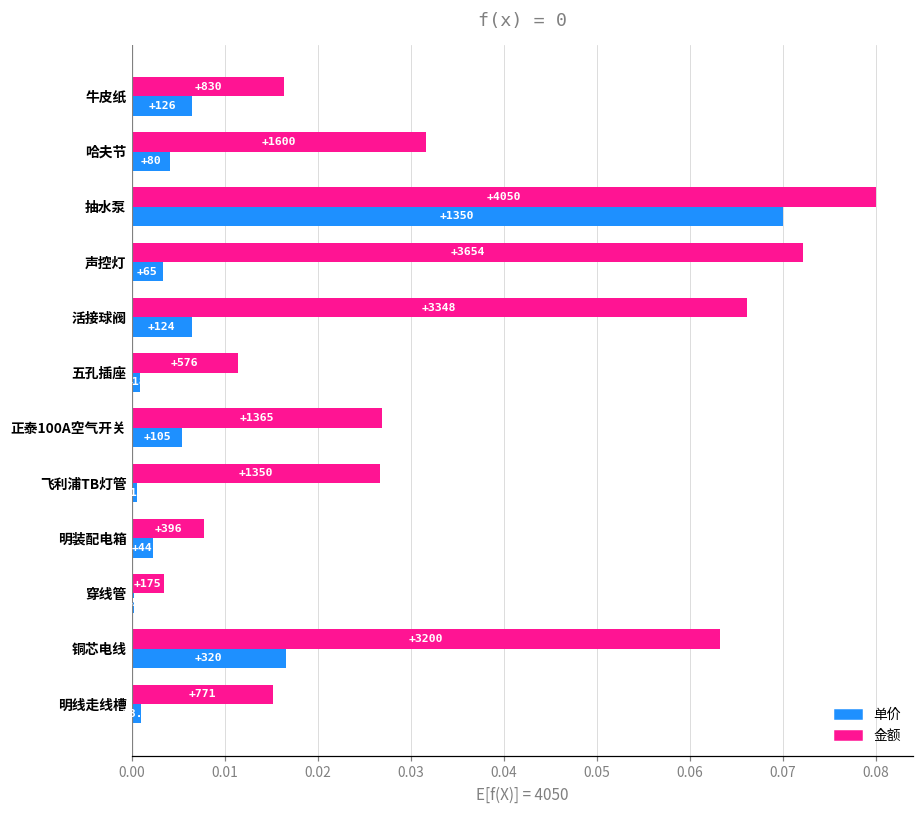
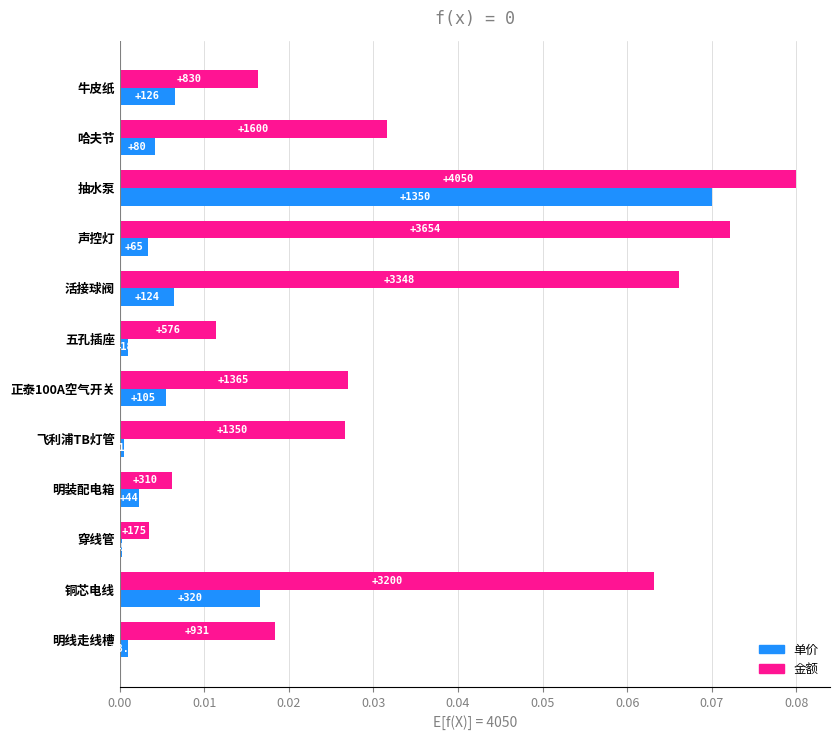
金额, 明装配电箱: +396 -> +310
金额, 明线走线槽: +771 -> +931
